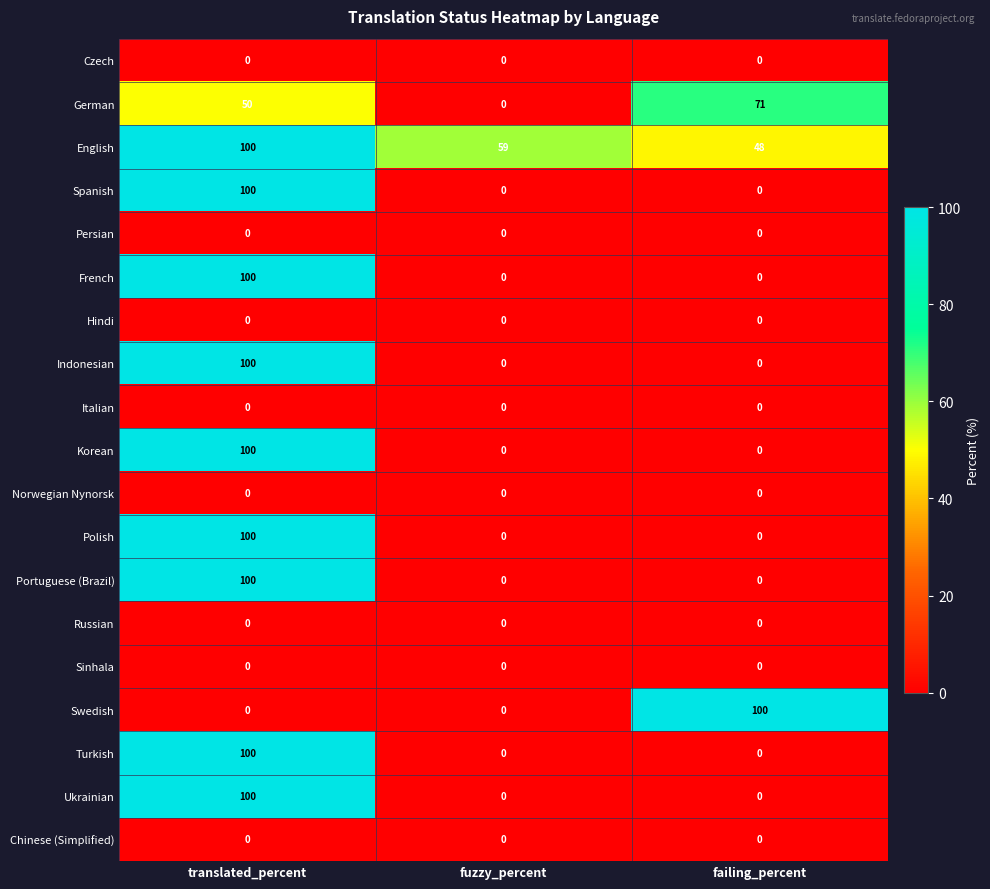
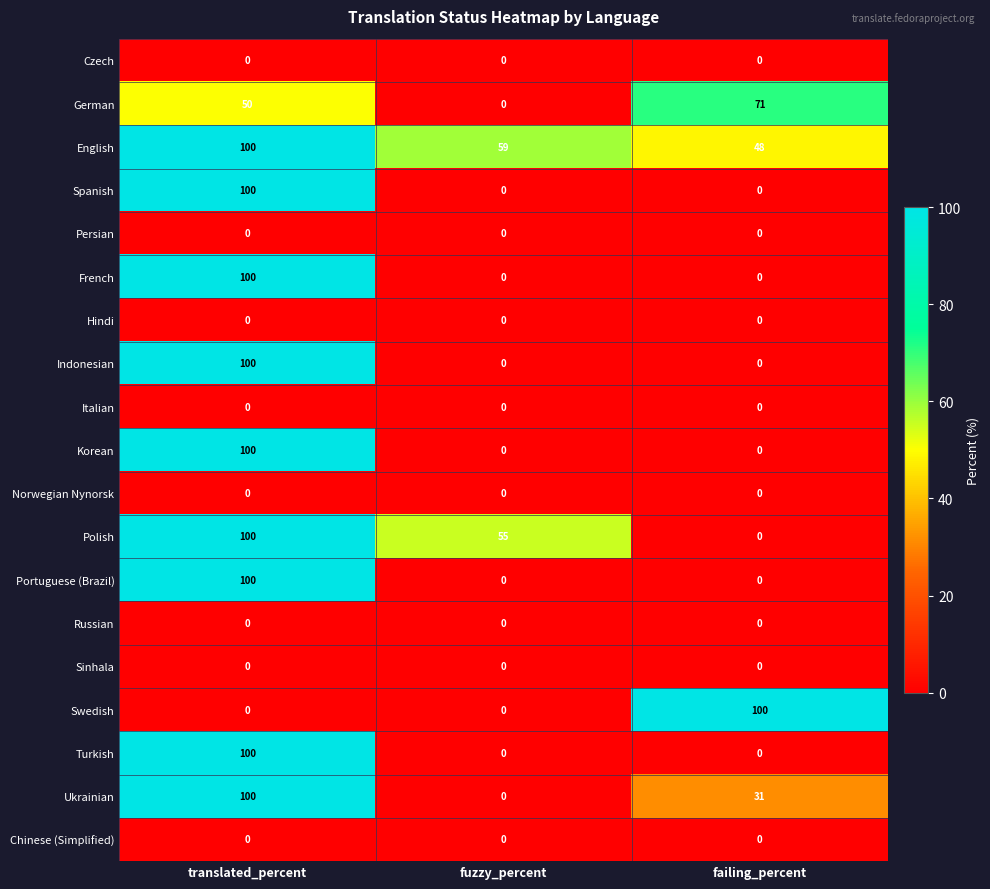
Polish, fuzzy_percent: 0 -> 55
Ukrainian, failing_percent: 0 -> 31
